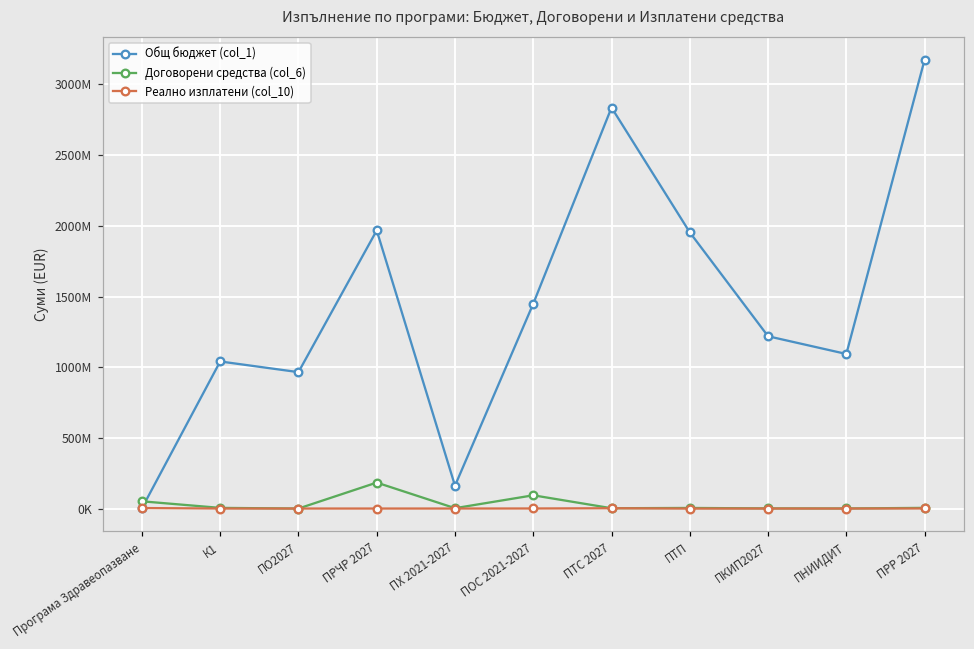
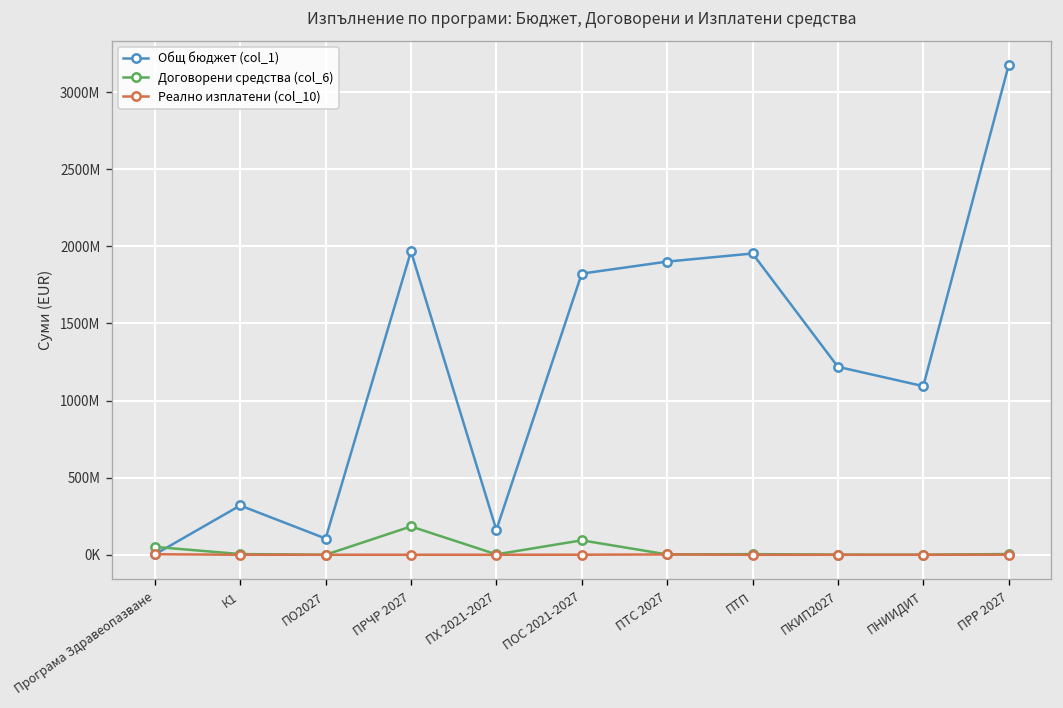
Общ бюджет (col_1), К1: 1040000000 -> 320000000
Общ бюджет (col_1), ПО2027: 960000000 -> 110000000
Общ бюджет (col_1), ПОС 2021-2027: 1450000000 -> 1820000000
Общ бюджет (col_1), ПТС 2027: 2840000000 -> 1900000000
